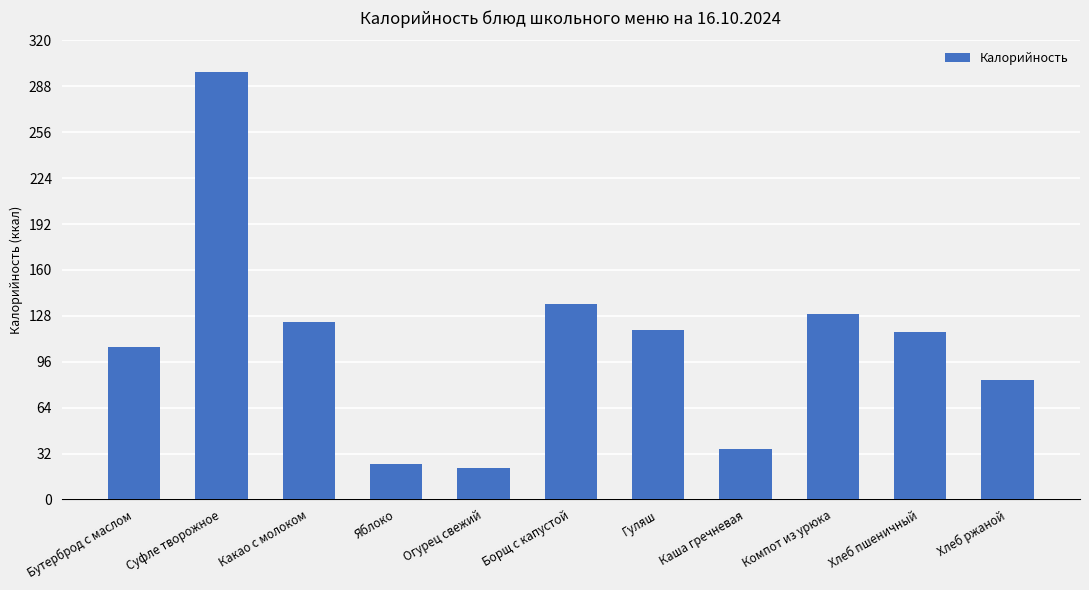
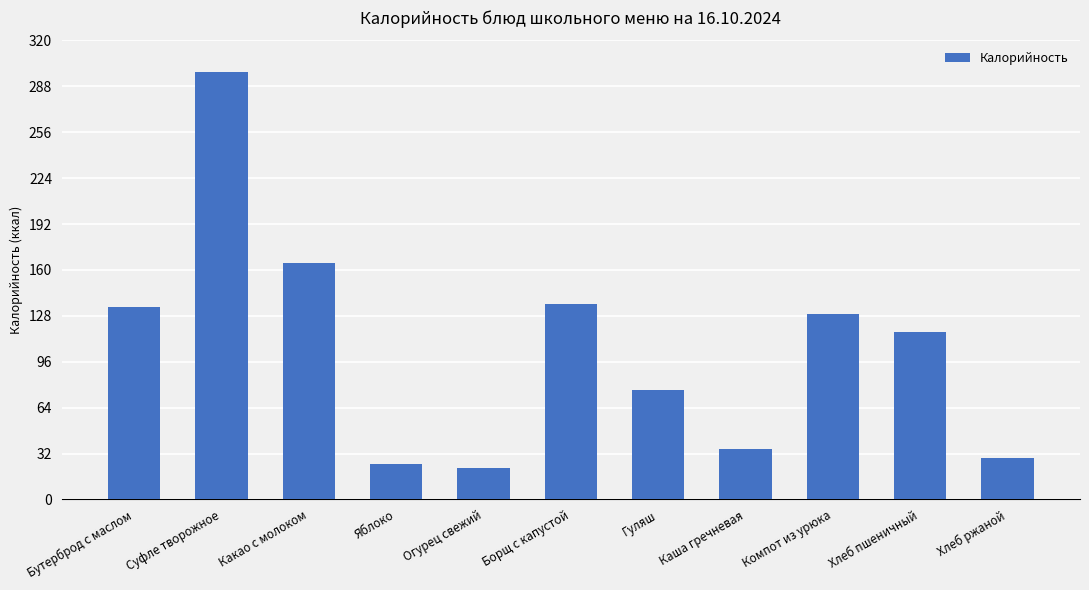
Бутерброд с маслом: 106 -> 134
Какао с молоком: 124 -> 165
Гуляш: 118 -> 76
Хлеб ржаной: 83 -> 29
